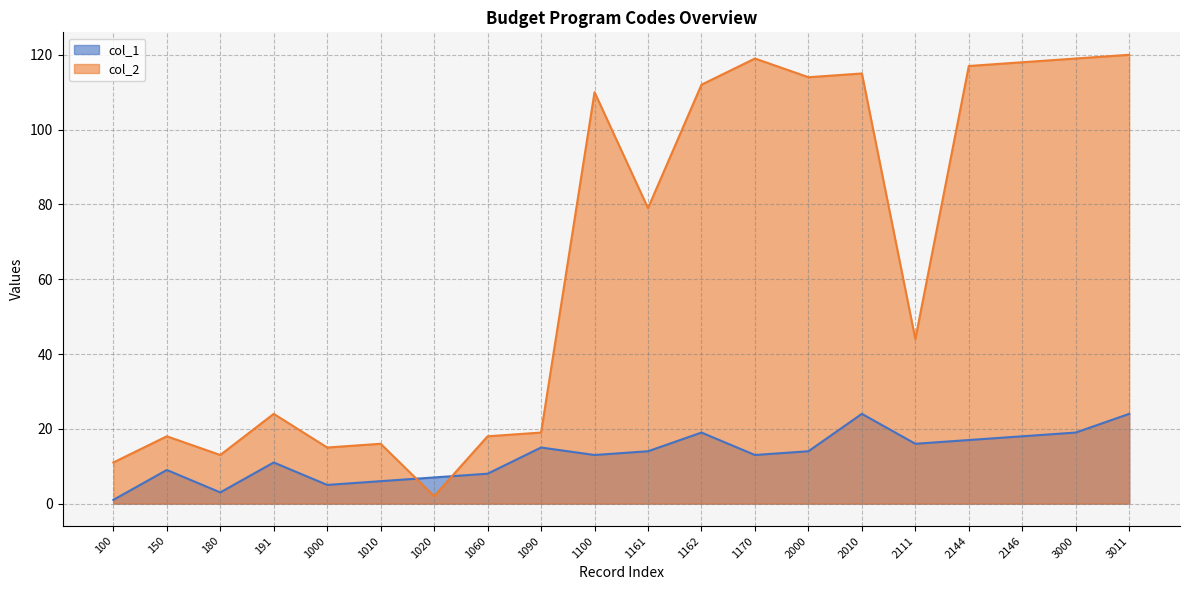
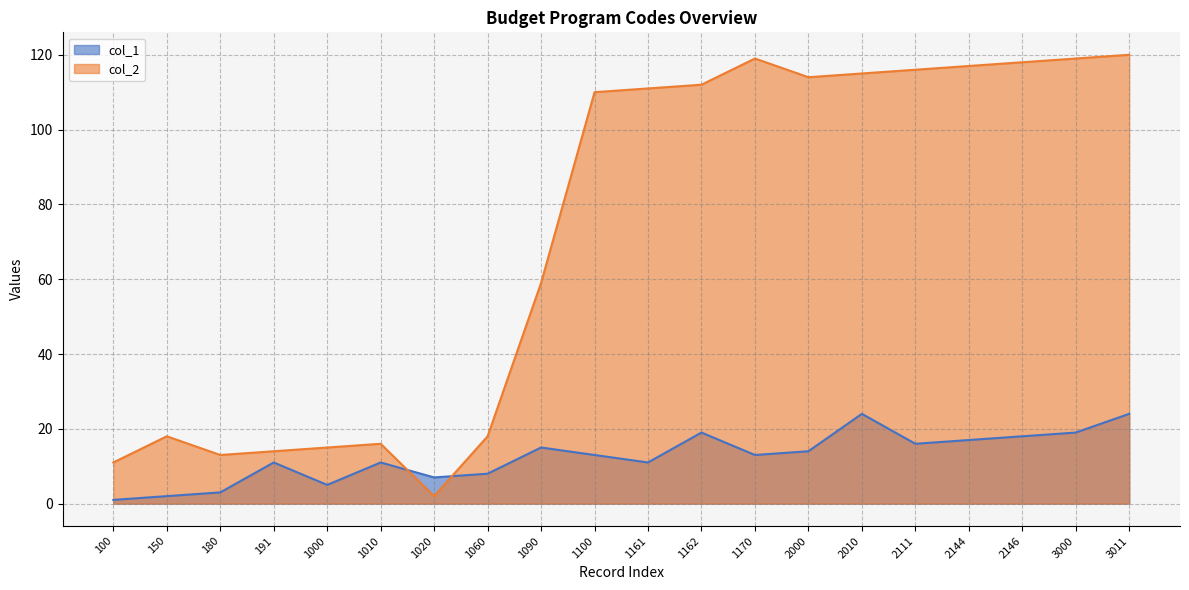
col_1, 150: 9 -> 2
col_2, 191: 24 -> 14
col_1, 1010: 6 -> 11
col_2, 1090: 19 -> 59
col_1, 1161: 14 -> 11
col_2, 1161: 79 -> 111
col_2, 2111: 44 -> 116
